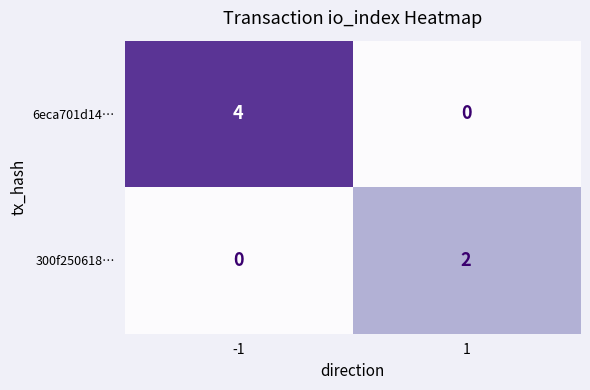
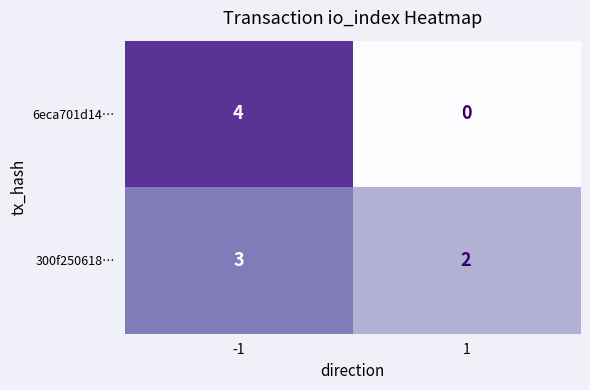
300f250618…, -1: 0 -> 3
